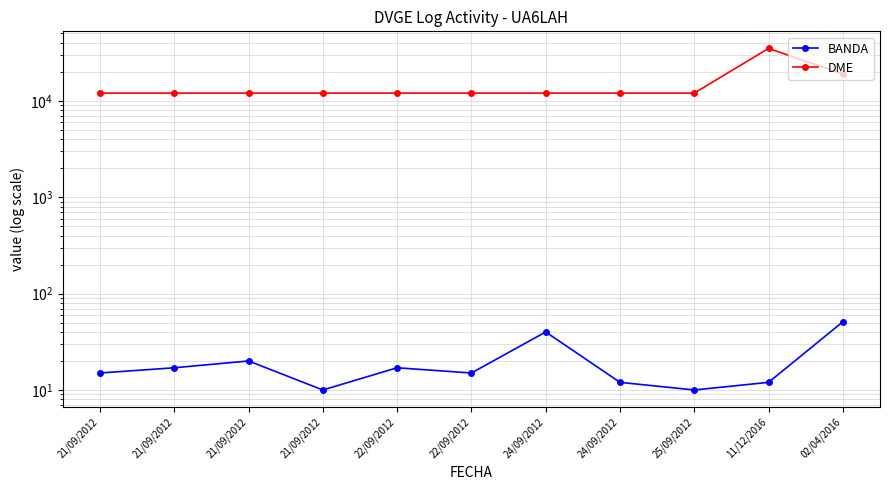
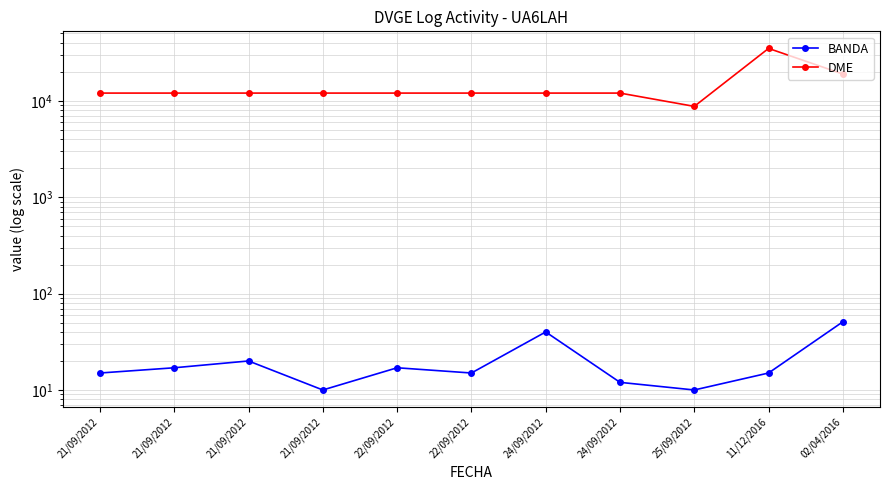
DME, 25/09/2012: 12000 -> 9000
BANDA, 11/12/2016: 12 -> 15
